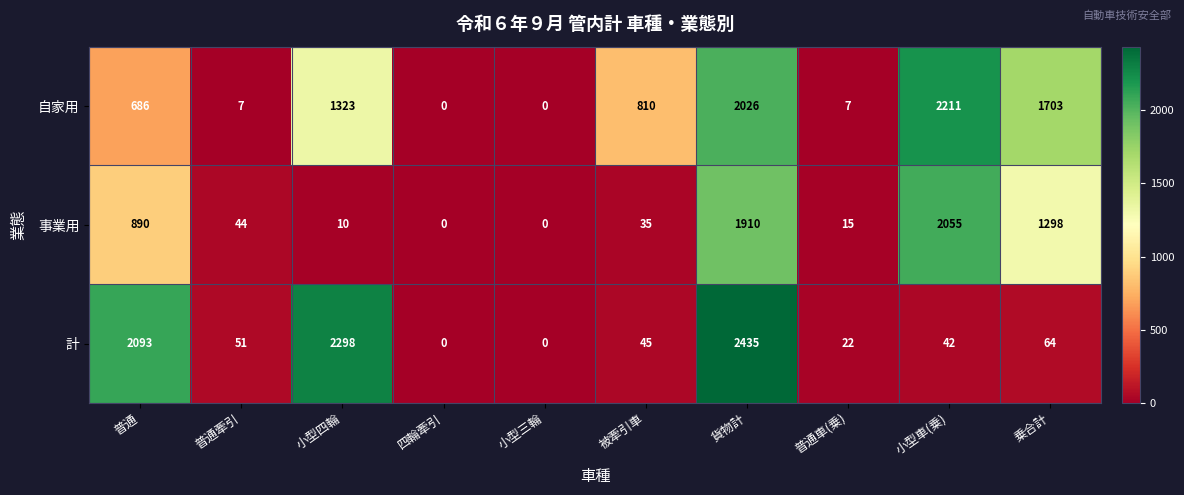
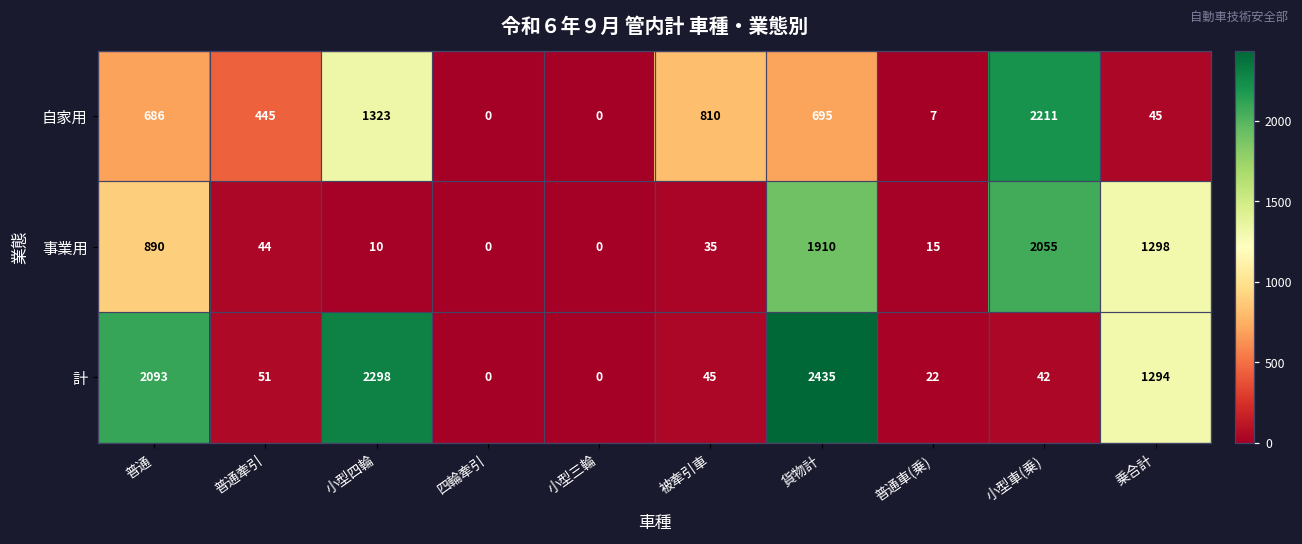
自家用, 普通牽引: 7 -> 445
自家用, 貨物計: 2026 -> 695
自家用, 乗合計: 1703 -> 45
計, 乗合計: 64 -> 1294
